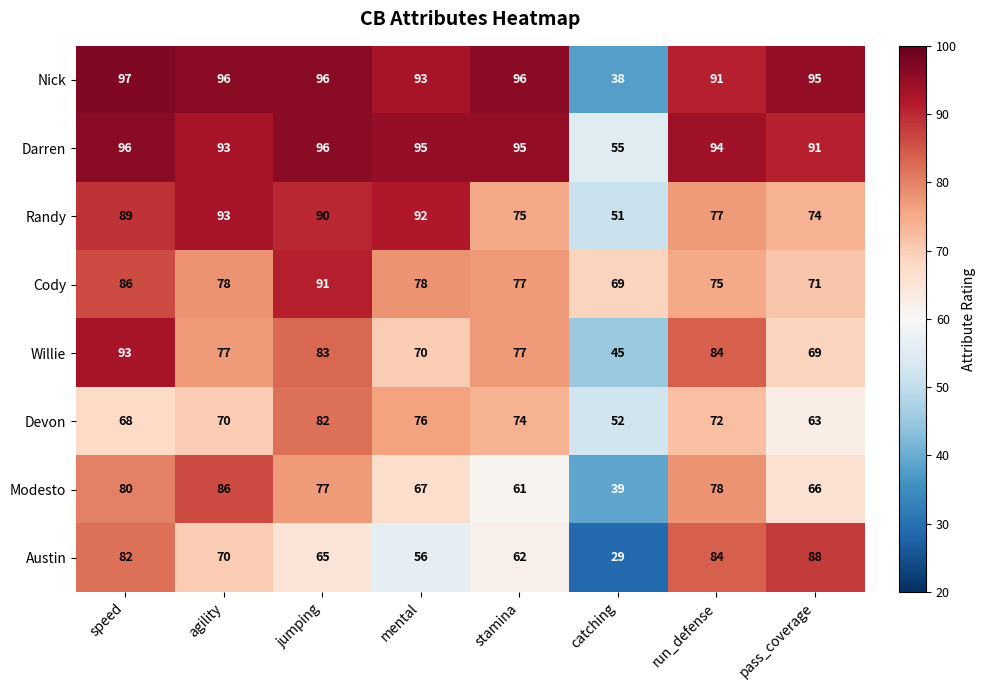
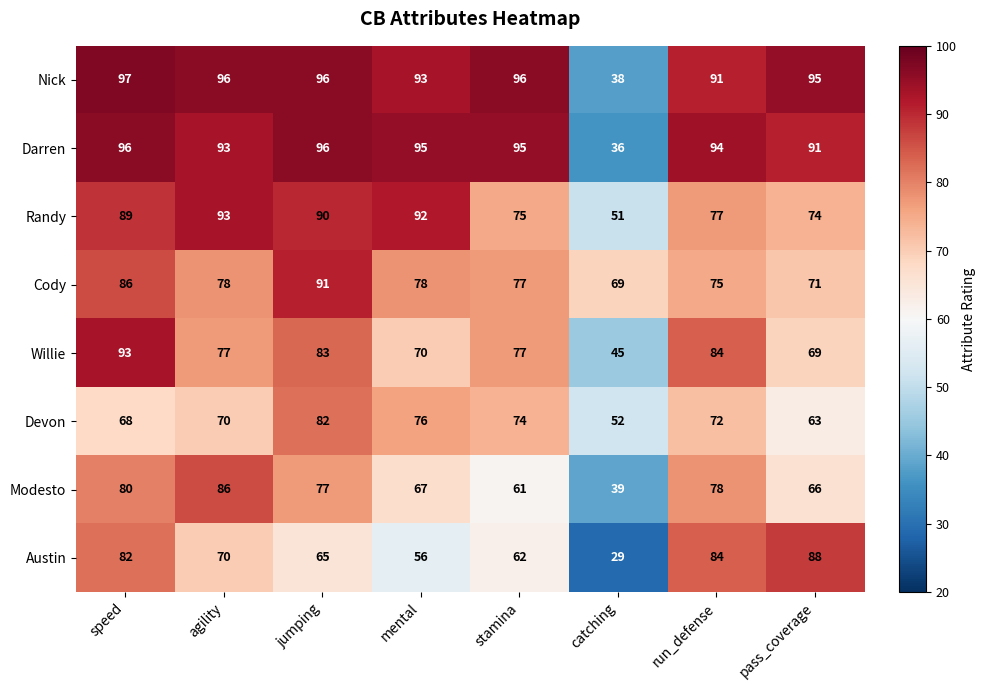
Darren, catching: 55 -> 36
